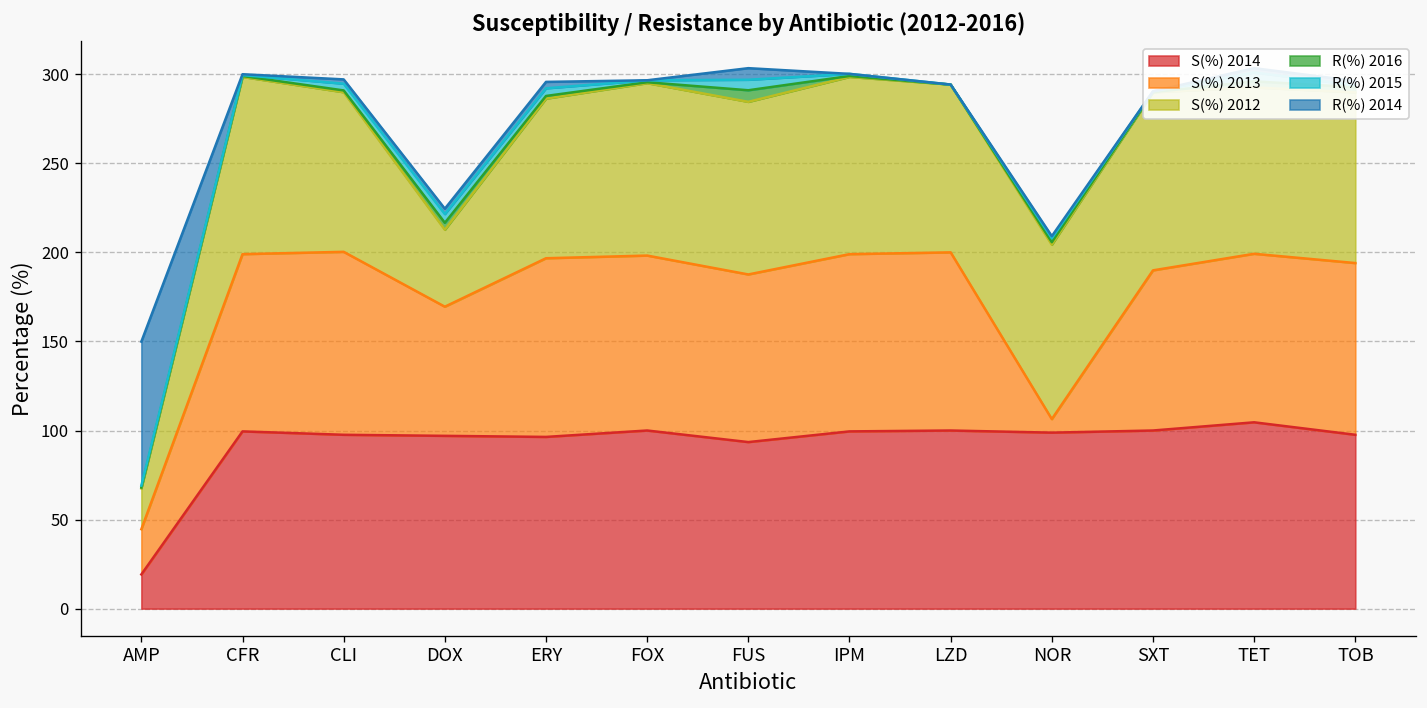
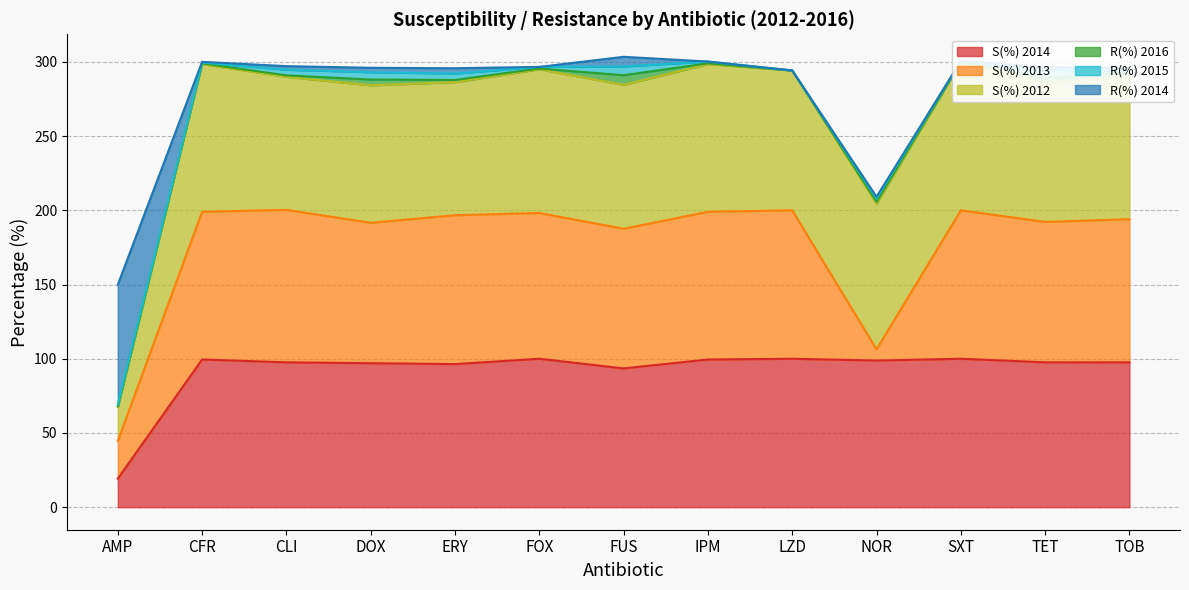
S(%) 2013, DOX: 73 -> 95
S(%) 2012, DOX: 43 -> 93
S(%) 2013, SXT: 90 -> 100
S(%) 2014, TET: 105 -> 98
